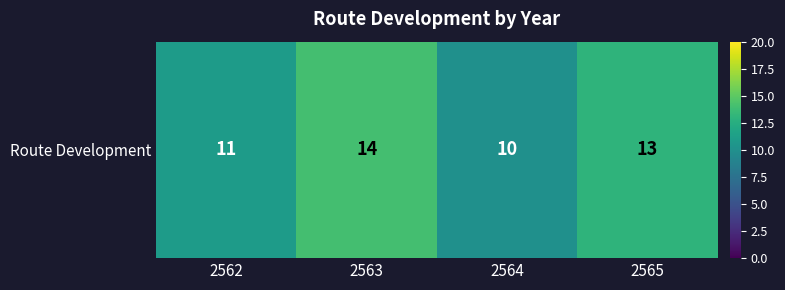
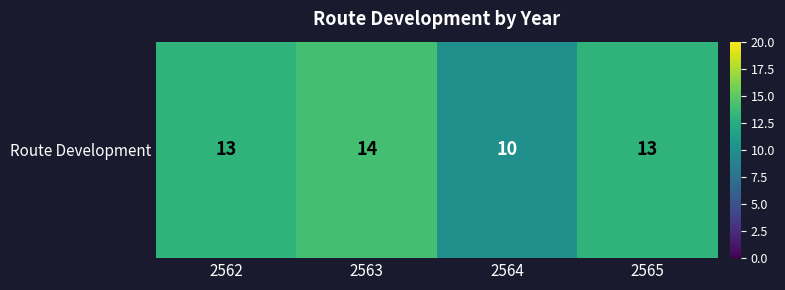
Route Development, 2562: 11 -> 13
